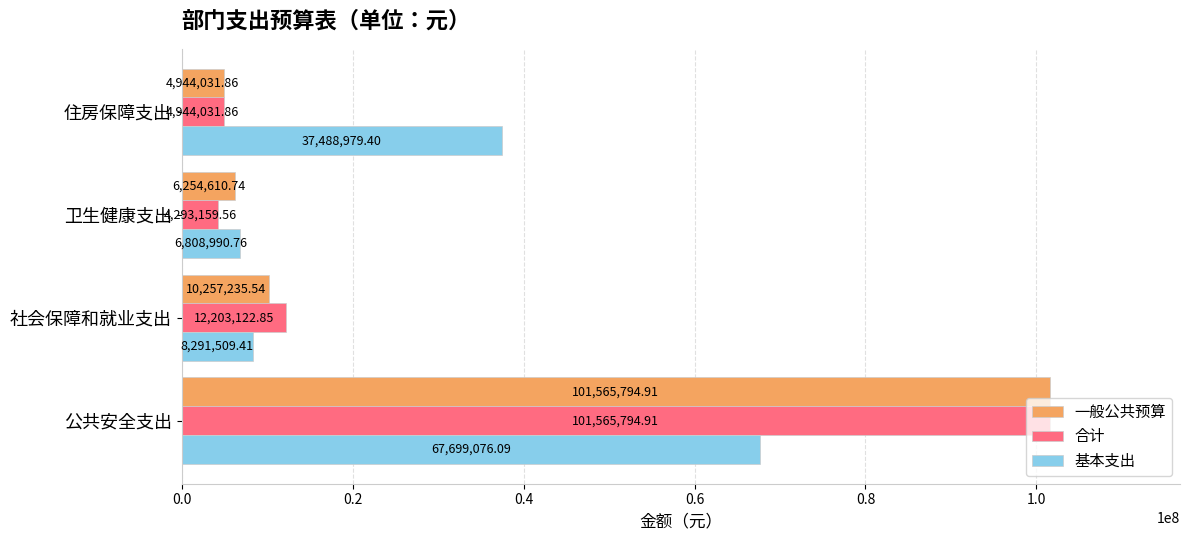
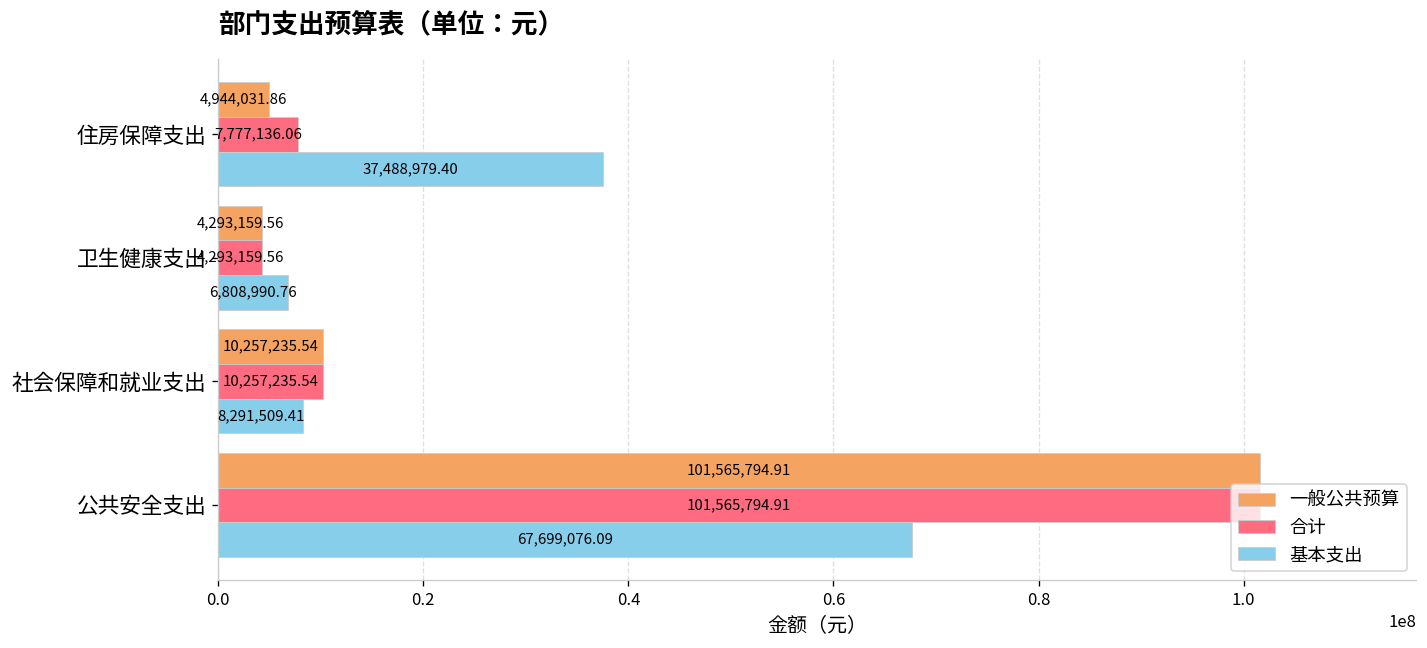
合计, 住房保障支出: 4,944,031.86 -> 7,777,136.06
一般公共预算, 卫生健康支出: 6,254,610.74 -> 4,293,159.56
合计, 社会保障和就业支出: 12,203,122.85 -> 10,257,235.54
